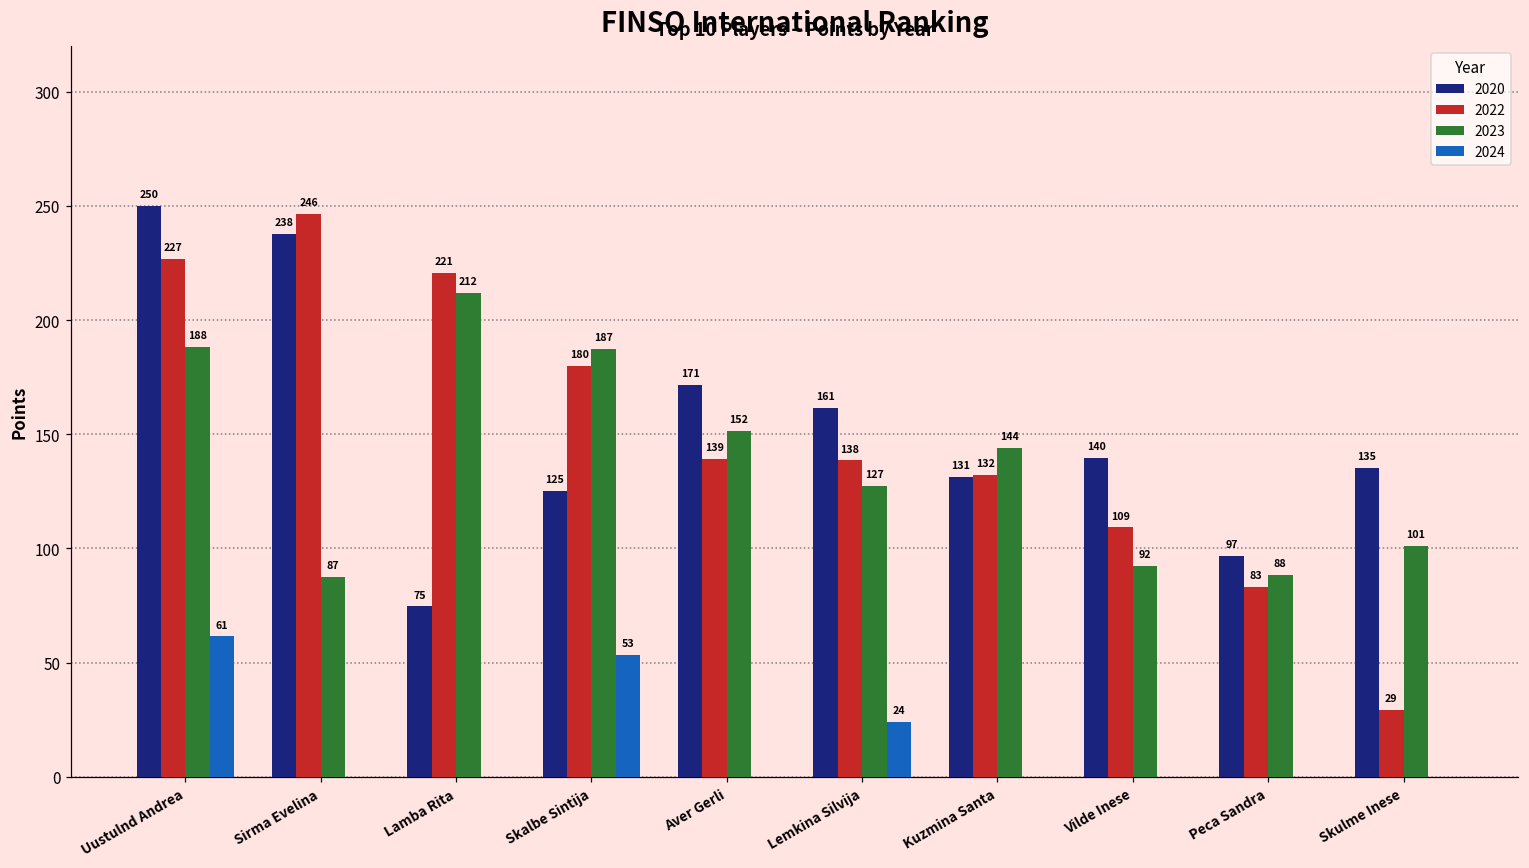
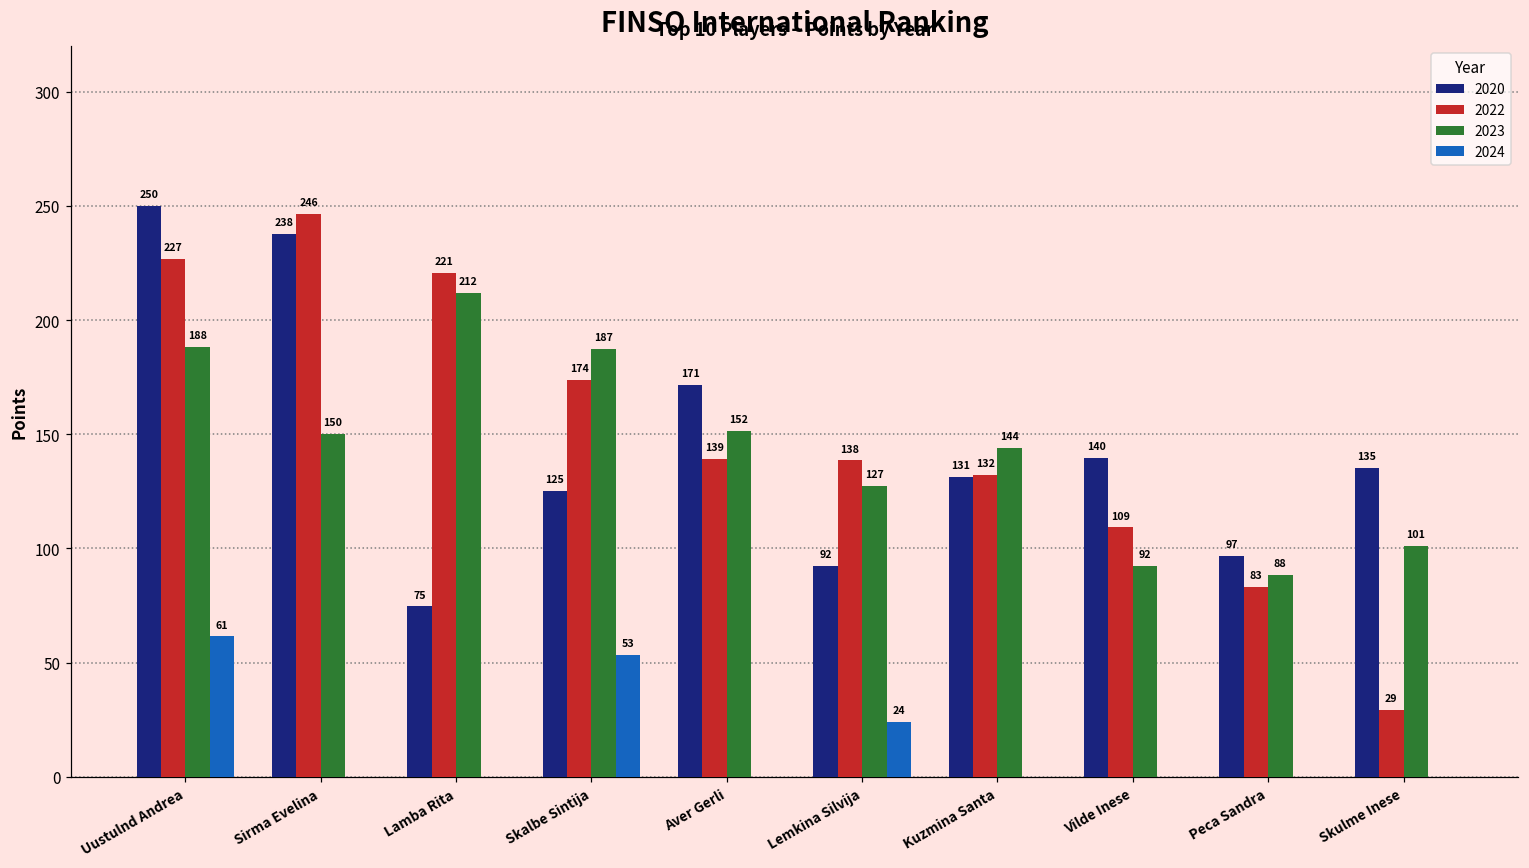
2023, Sirma Evelina: 87 -> 150
2022, Skalbe Sintija: 180 -> 174
2020, Lemkina Silvija: 161 -> 92
